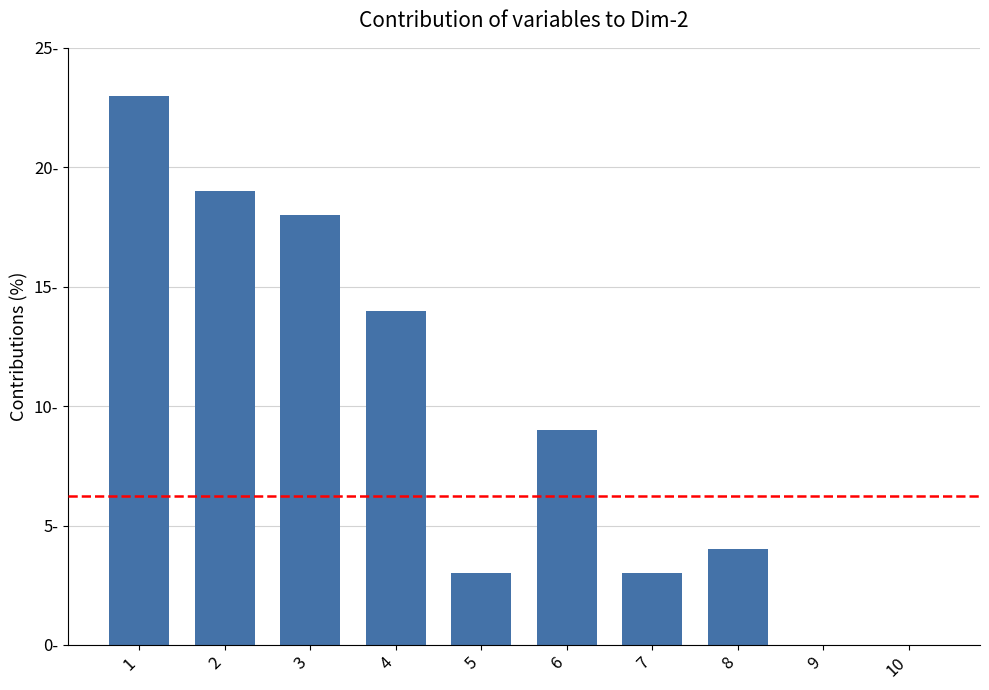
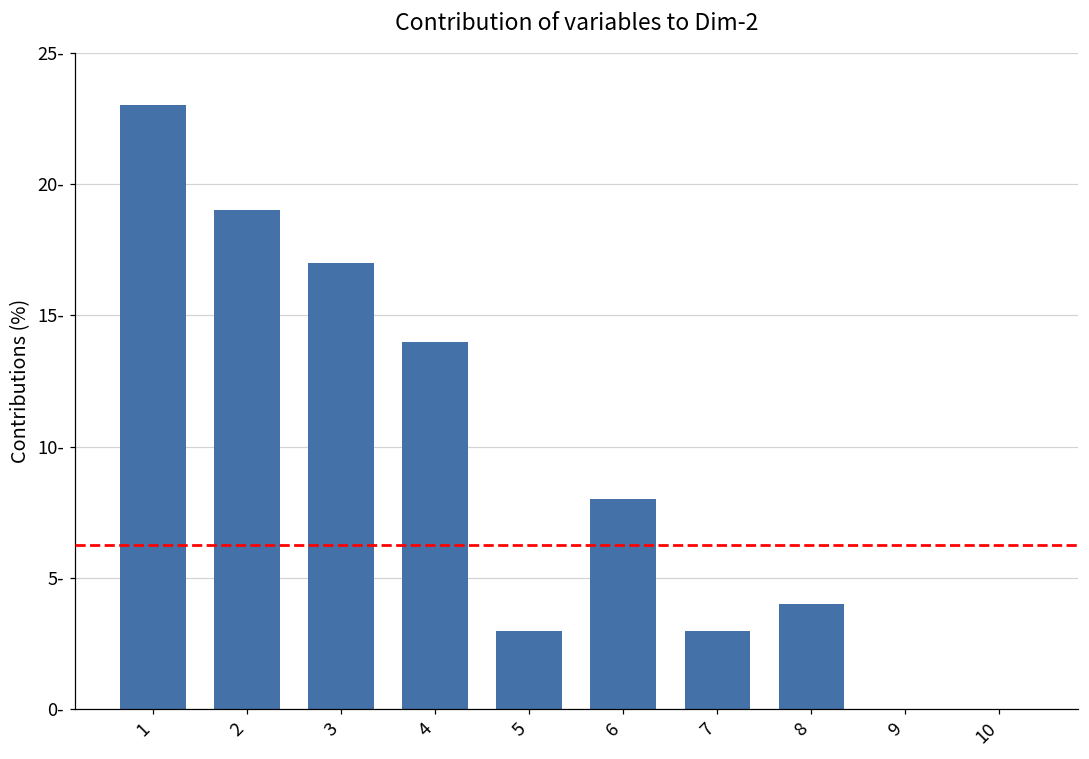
3: 18- -> 17-
6: 9- -> 8-
